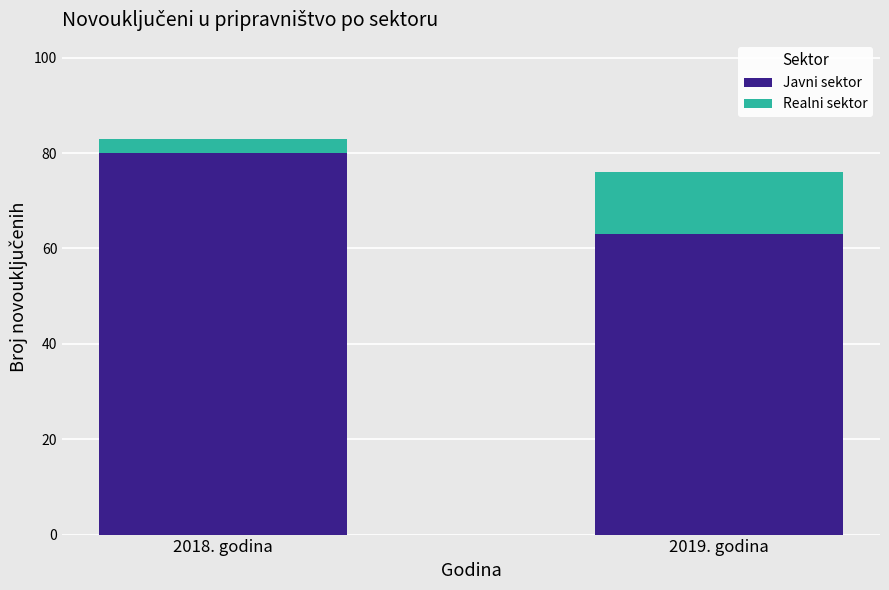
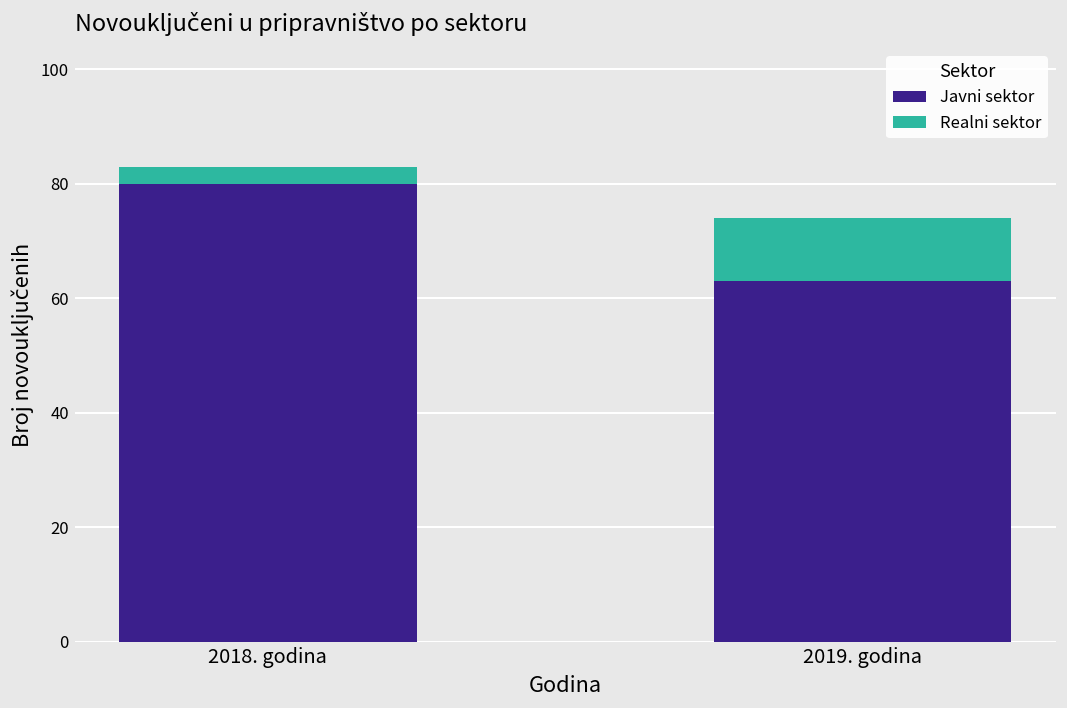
Realni sektor, 2019. godina: 13 -> 11
